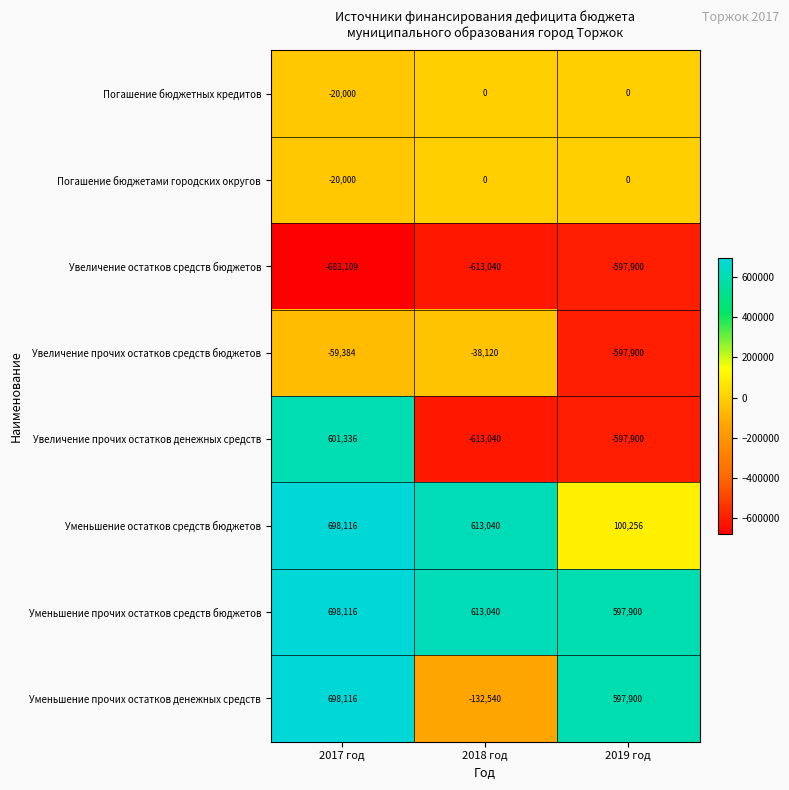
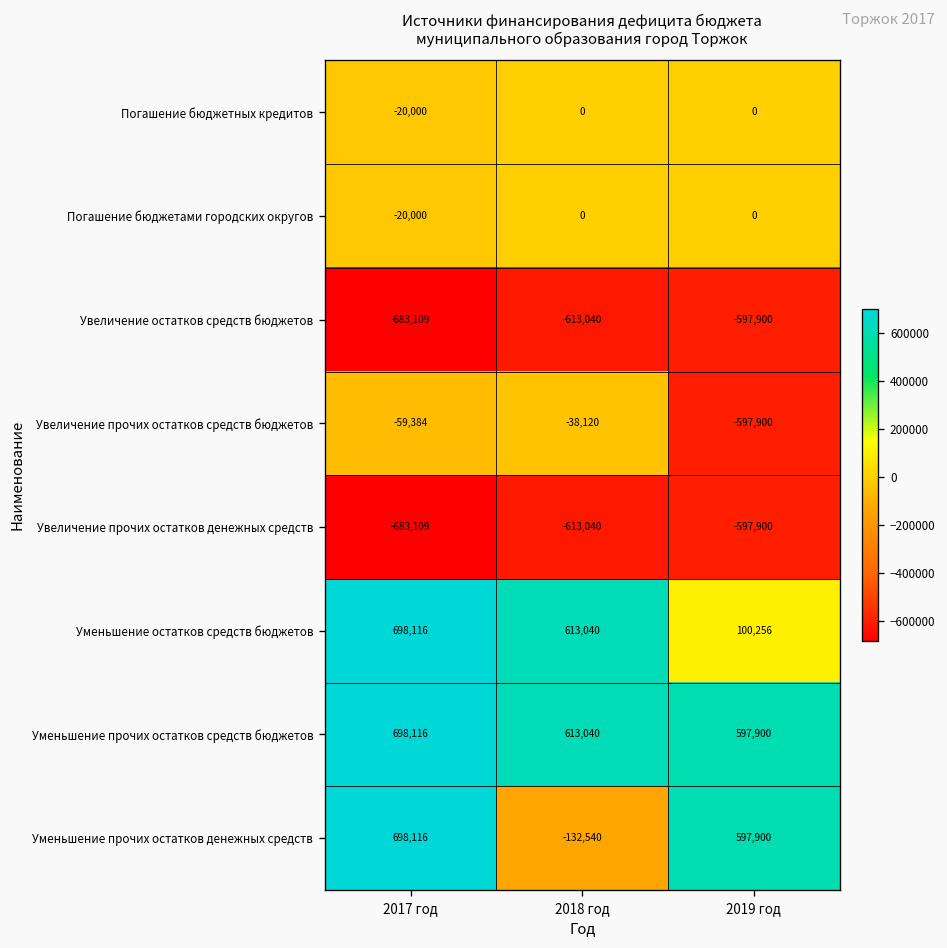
Увеличение прочих остатков денежных средств, 2017 год: 601,336 -> -683,109
